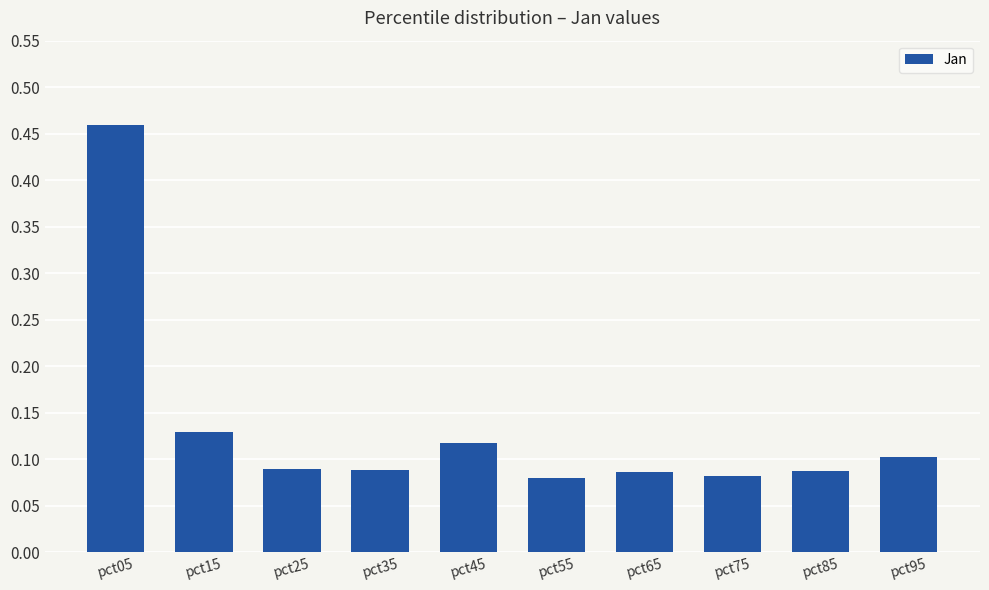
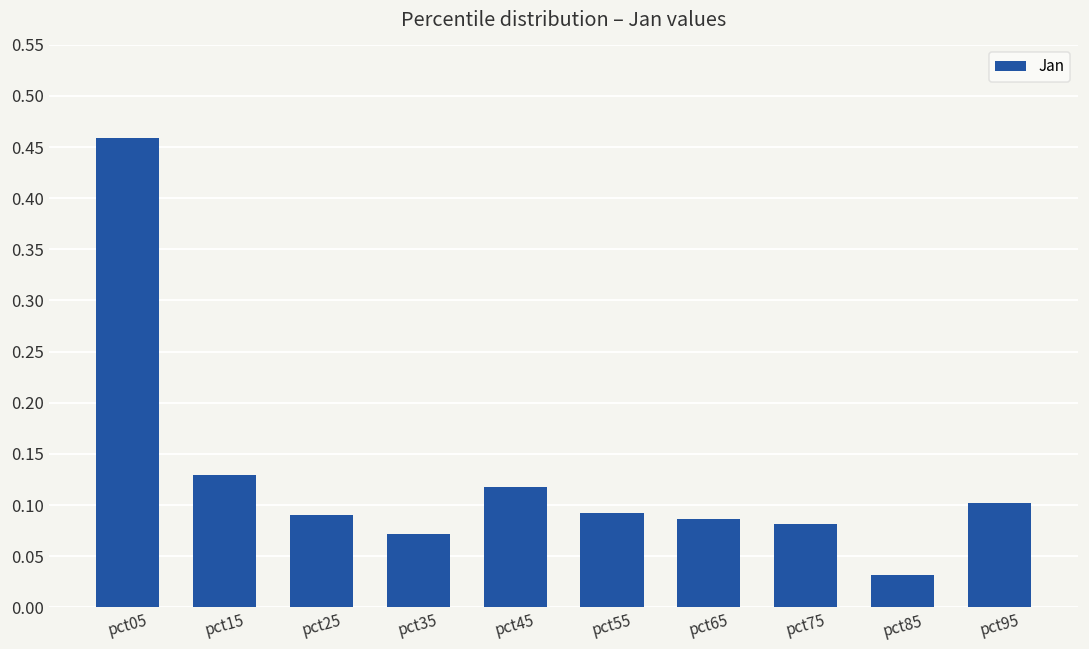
pct35: 0.09 -> 0.07
pct55: 0.08 -> 0.09
pct85: 0.09 -> 0.03
